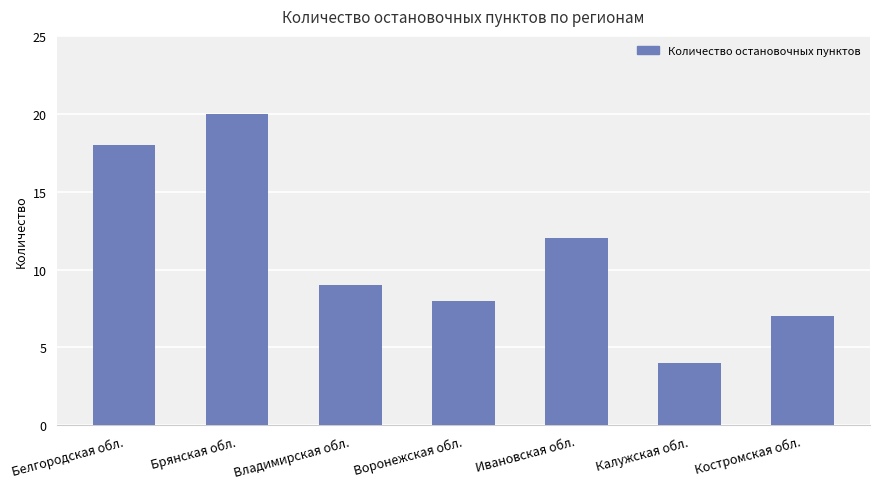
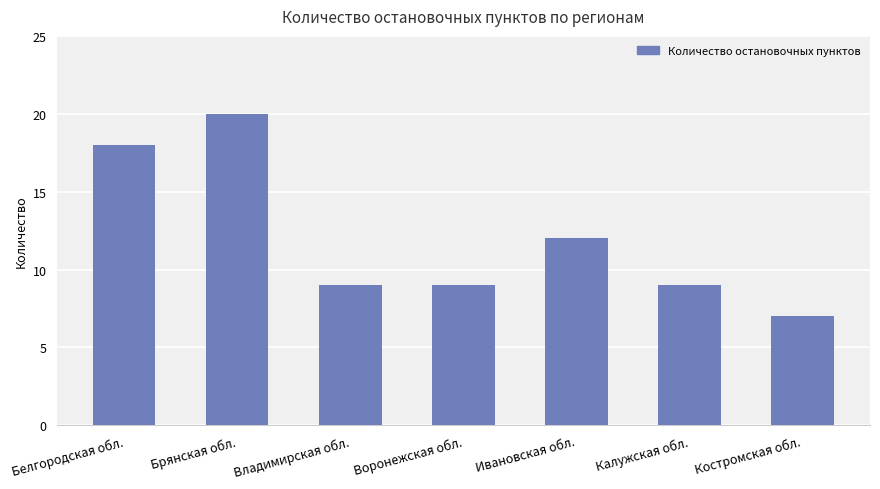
Воронежская обл.: 8 -> 9
Калужская обл.: 4 -> 9
